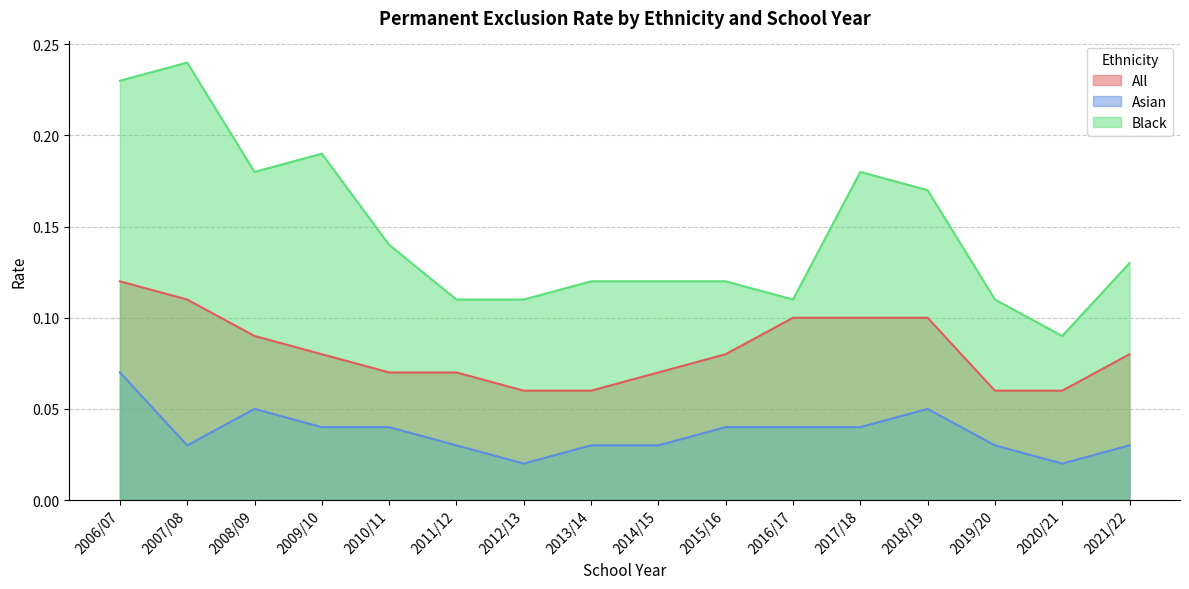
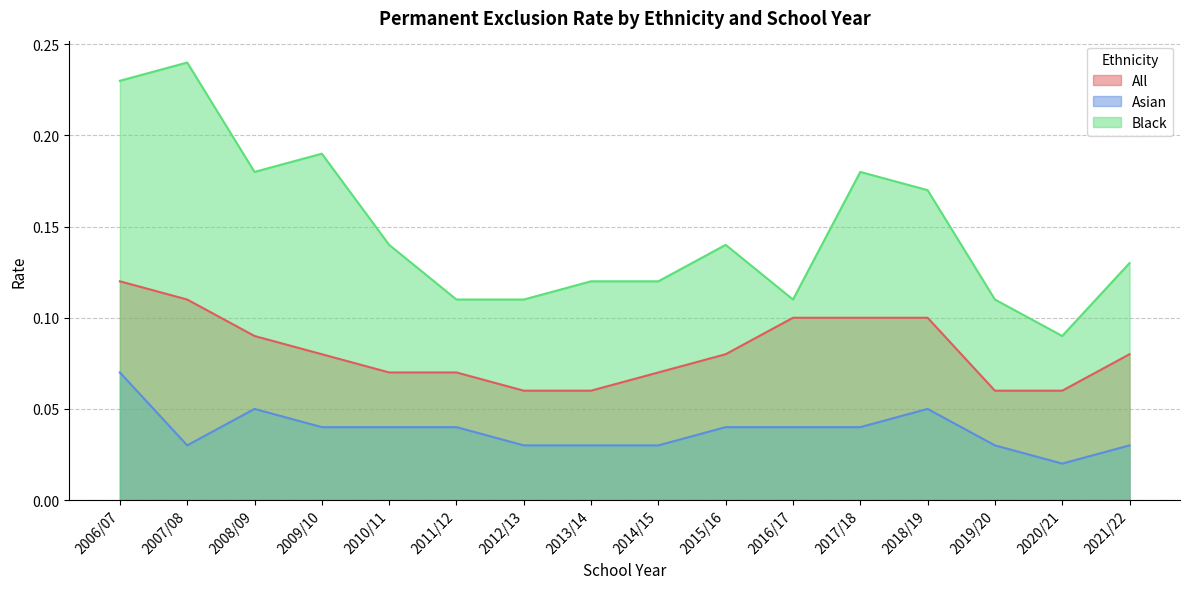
Asian, 2011/12: 0.03 -> 0.04
Asian, 2012/13: 0.02 -> 0.03
Black, 2015/16: 0.12 -> 0.14
